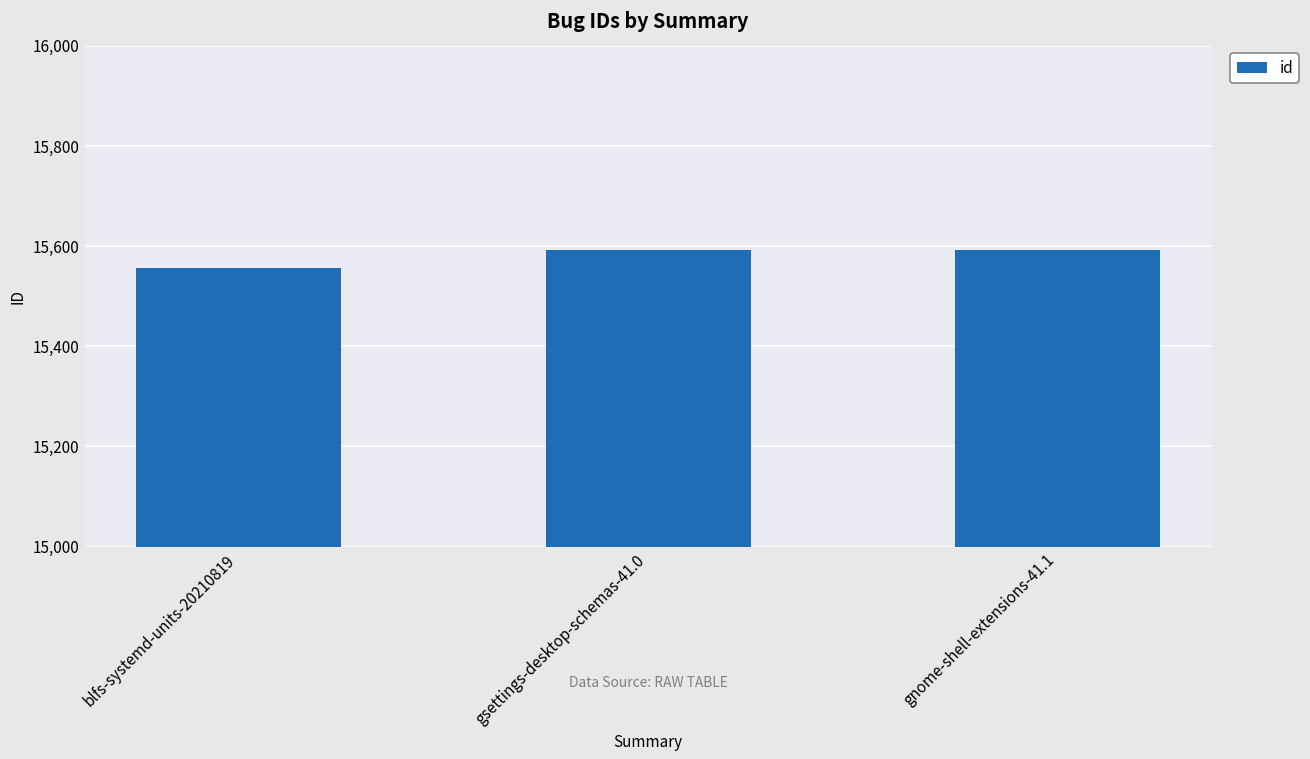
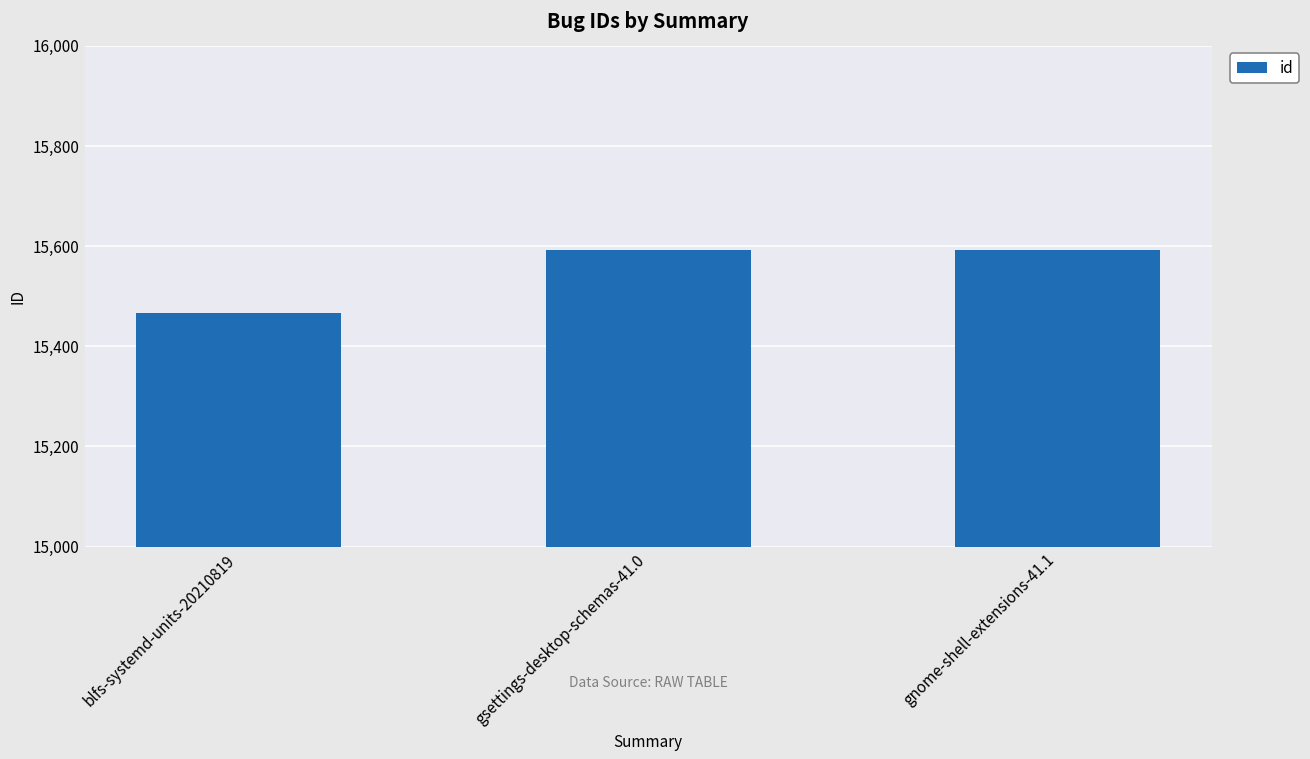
blfs-systemd-units-20210819: 15,560 -> 15,470
